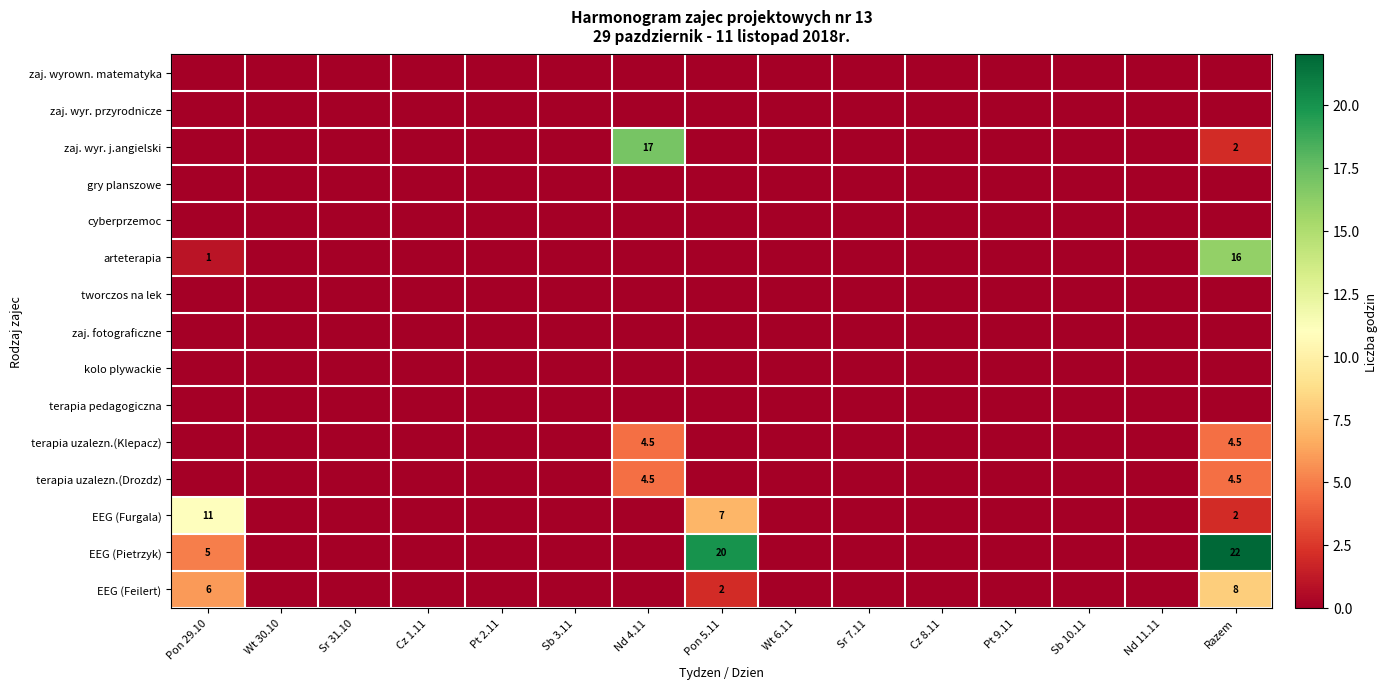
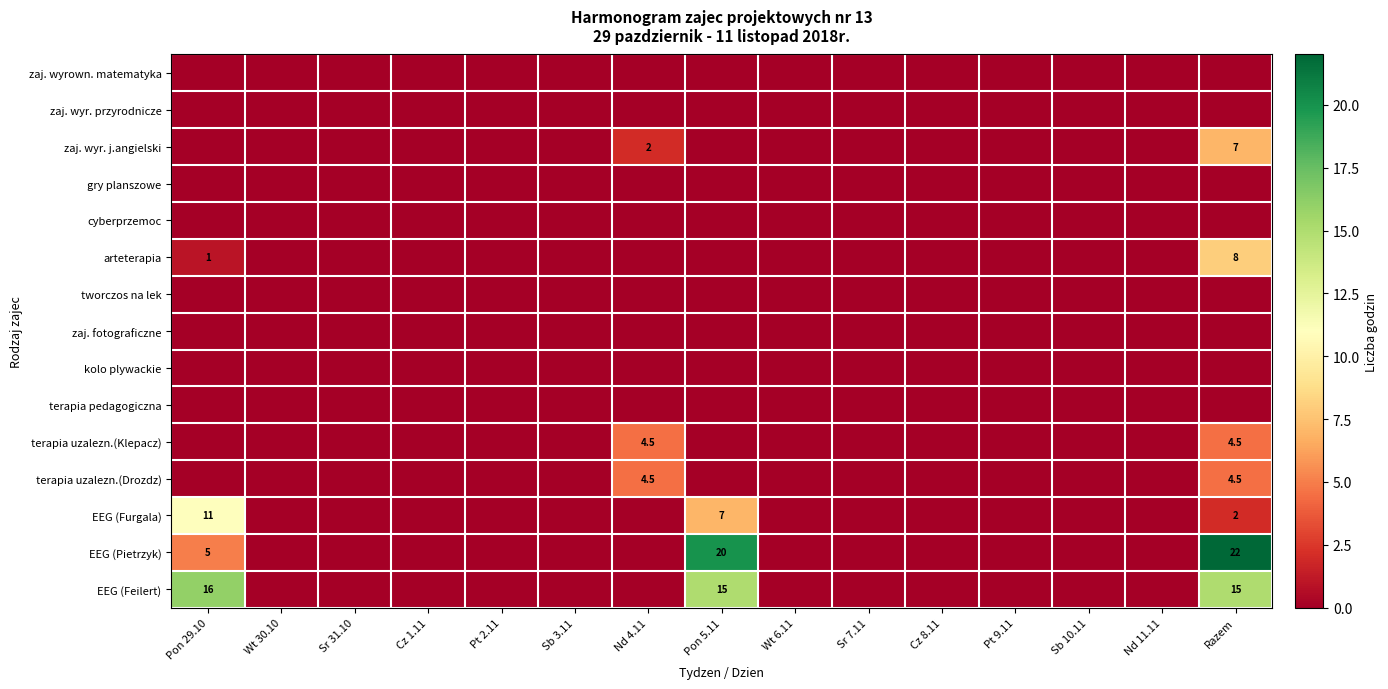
zaj. wyr. j.angielski, Nd 4.11: 17 -> 2
zaj. wyr. j.angielski, Razem: 2 -> 7
arteterapia, Razem: 16 -> 8
EEG (Feilert), Pon 29.10: 6 -> 16
EEG (Feilert), Pon 5.11: 2 -> 15
EEG (Feilert), Razem: 8 -> 15
